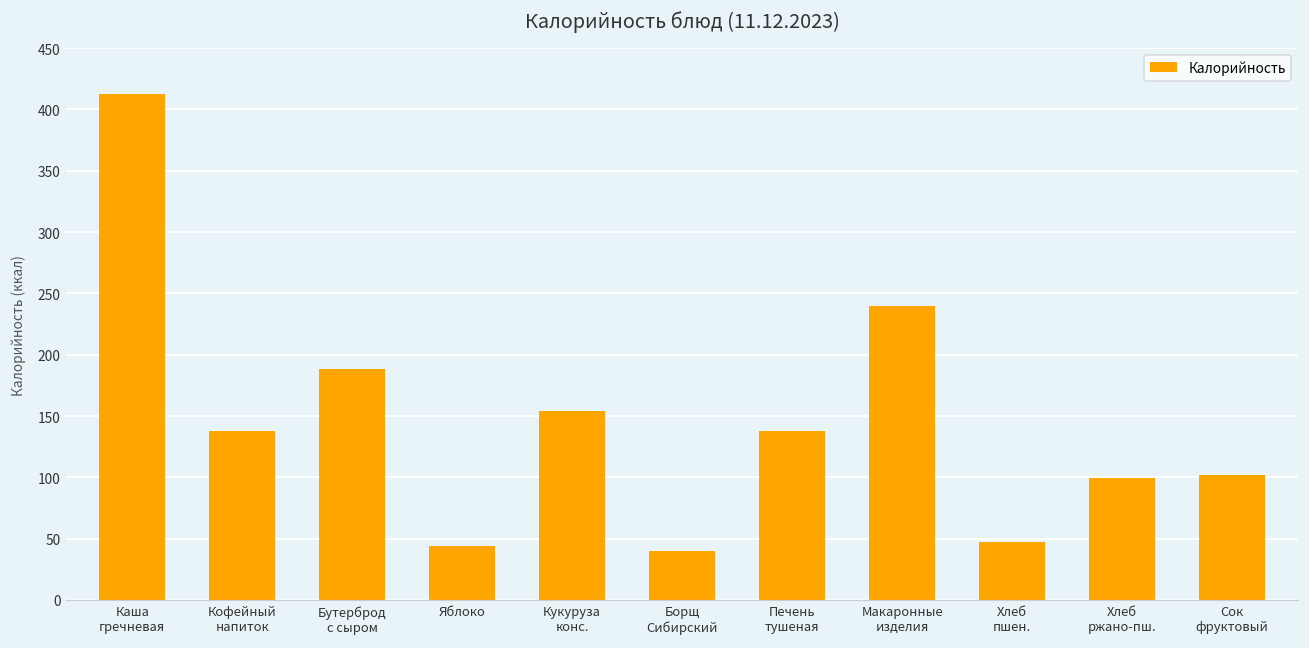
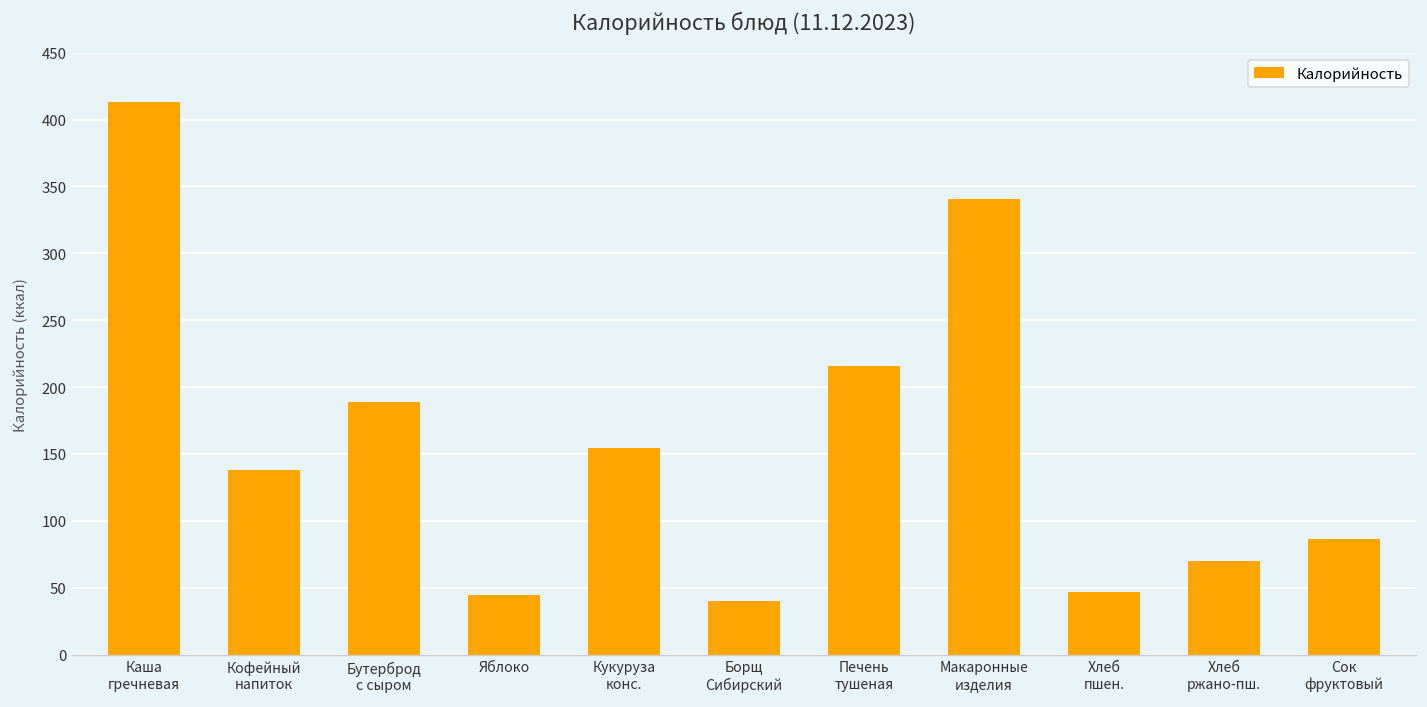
Печень тушеная: 138 -> 216
Макаронные изделия: 239 -> 341
Хлеб ржано-пш.: 99 -> 70
Сок фруктовый: 102 -> 87
